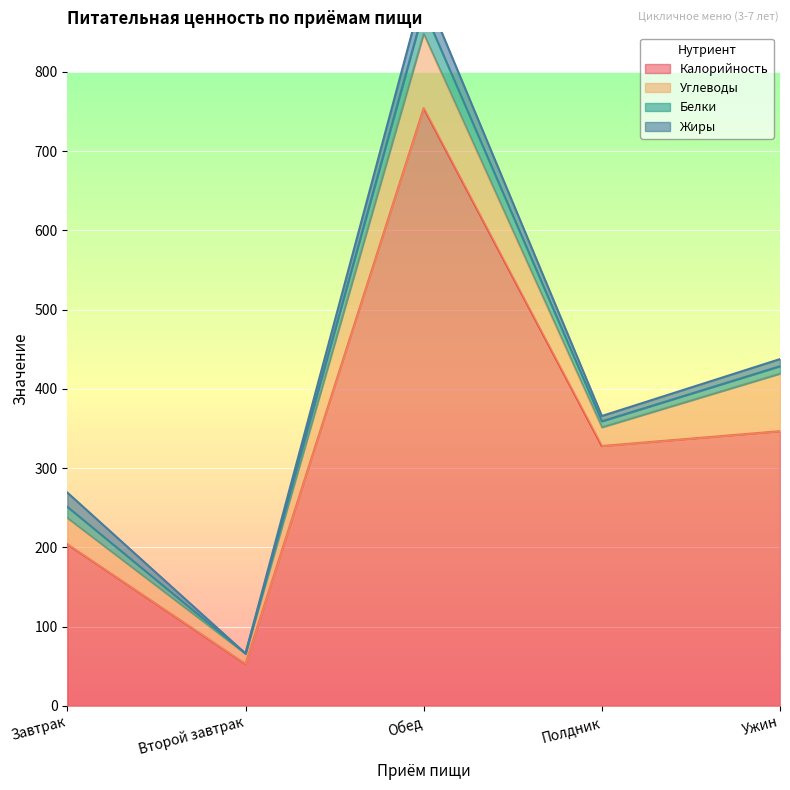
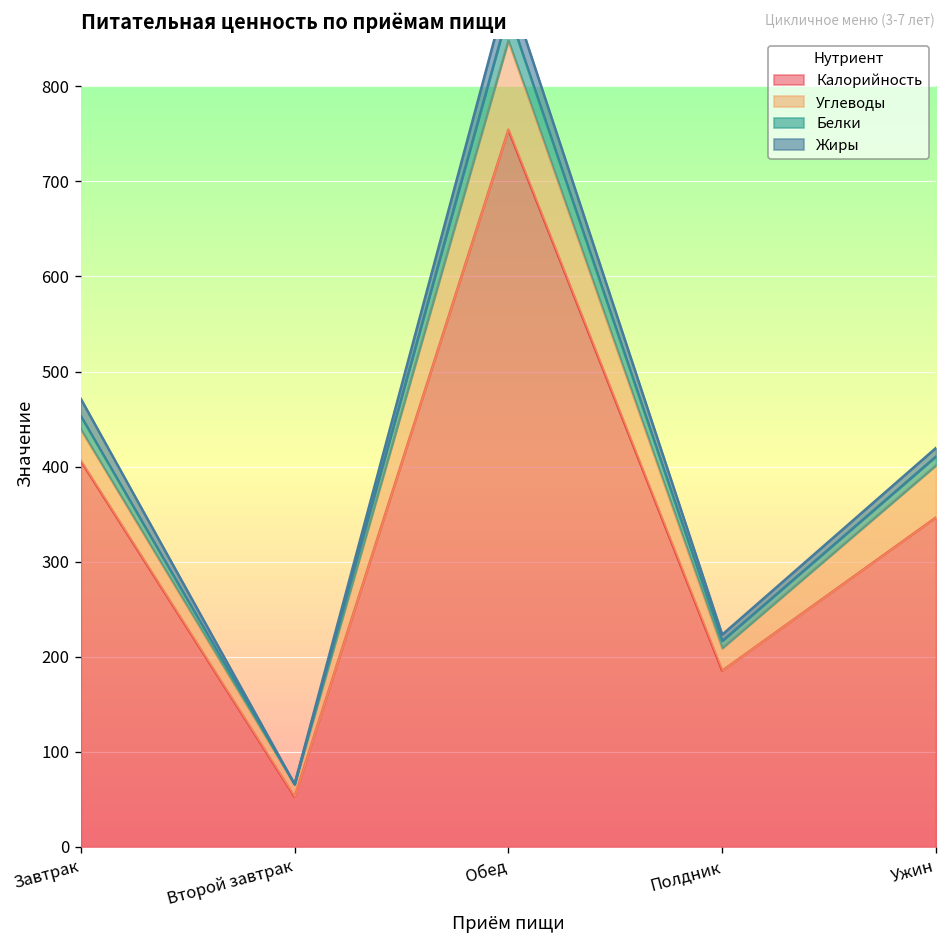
Калорийность, Завтрак: 200 -> 410
Калорийность, Полдник: 330 -> 190
Углеводы, Ужин: 70 -> 50
